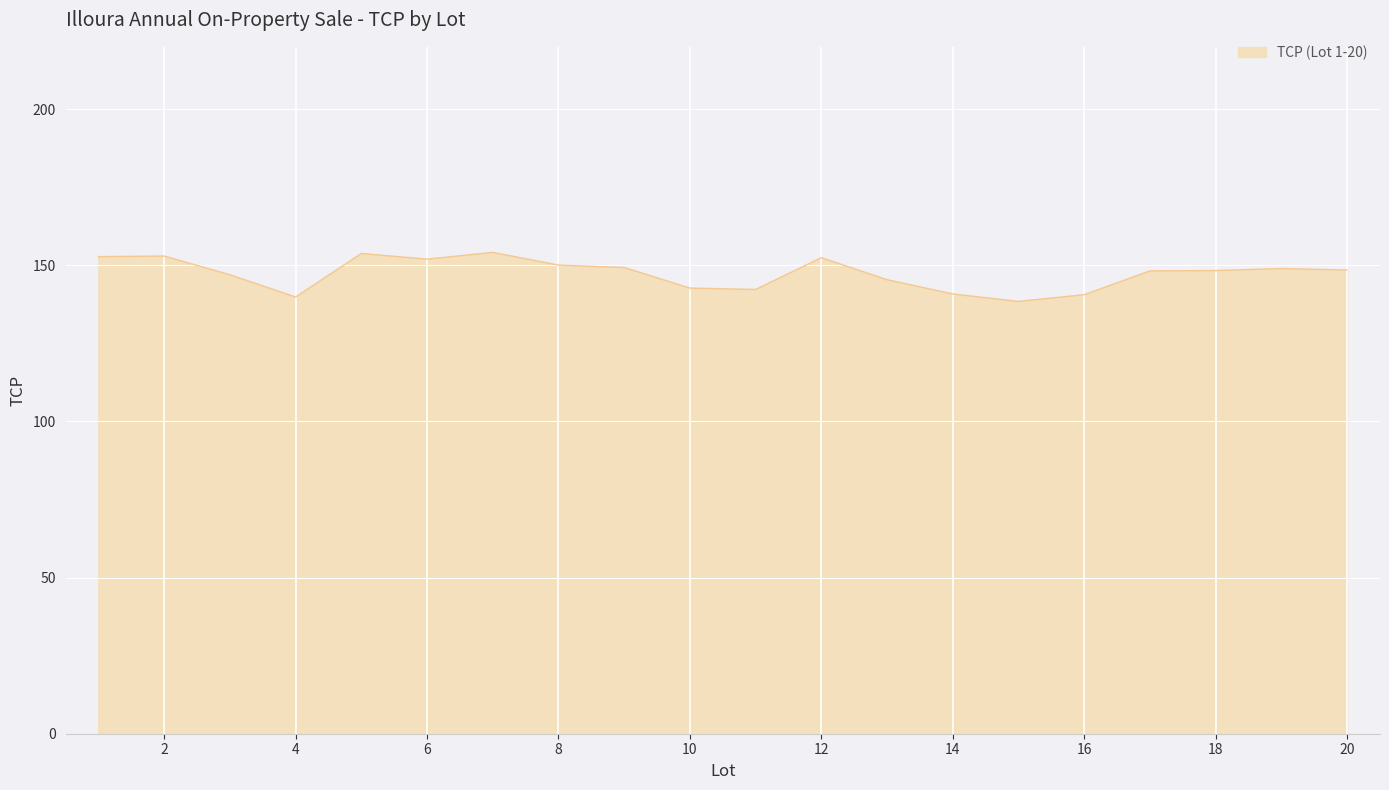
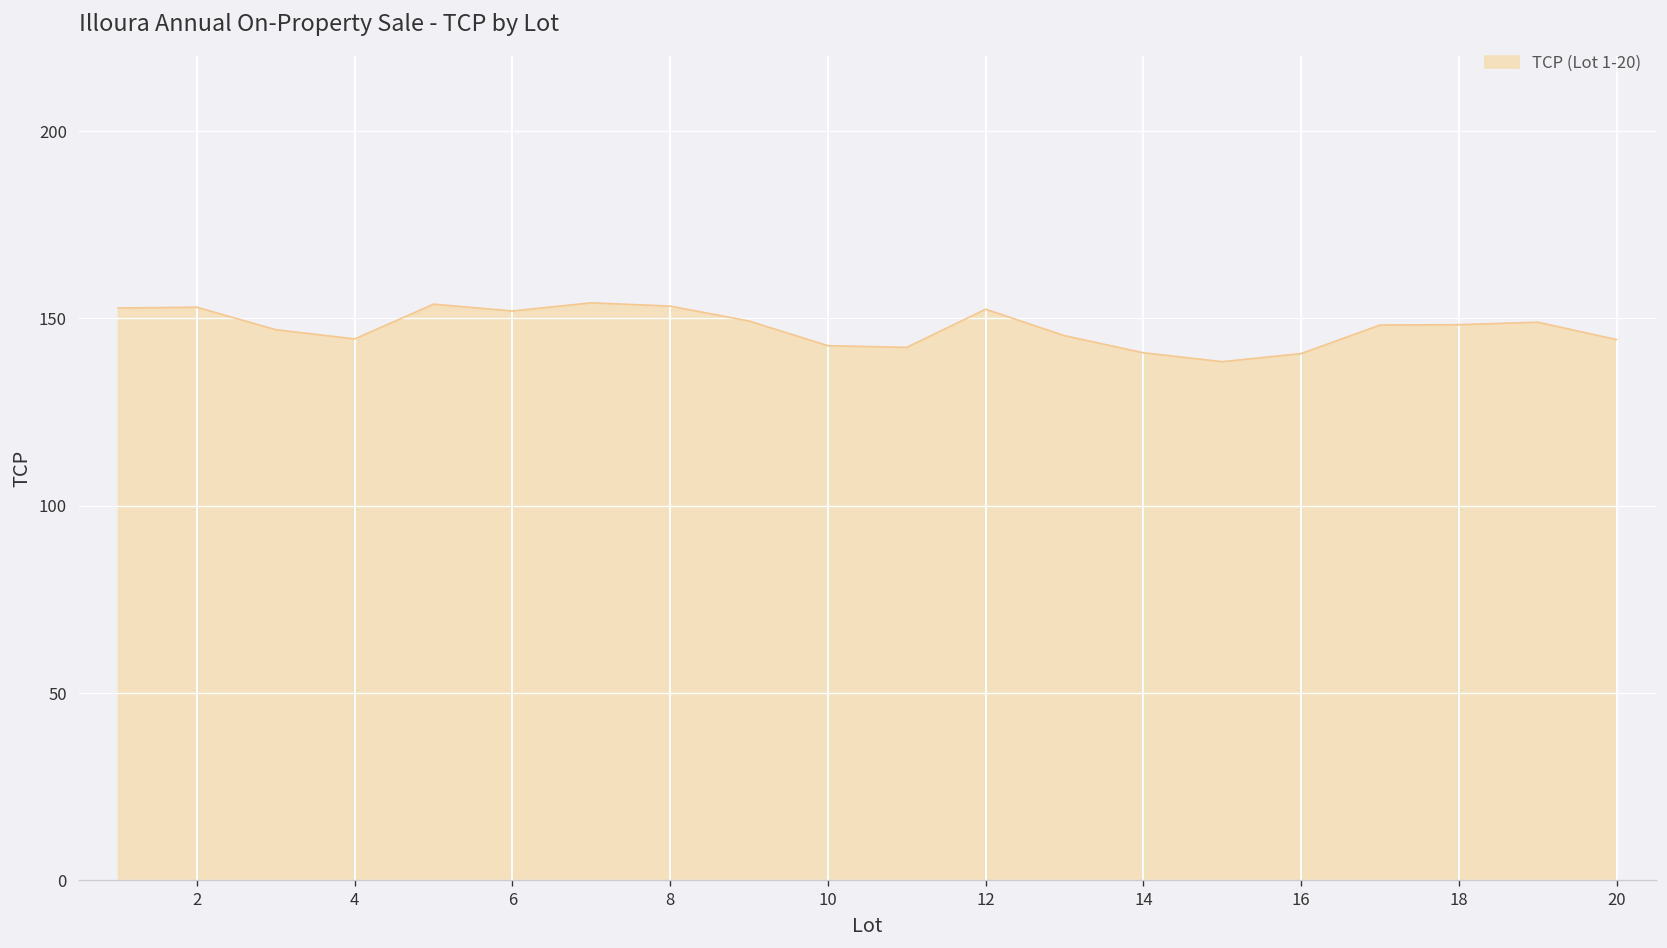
4: 140 -> 145
8: 150 -> 153
20: 149 -> 144
